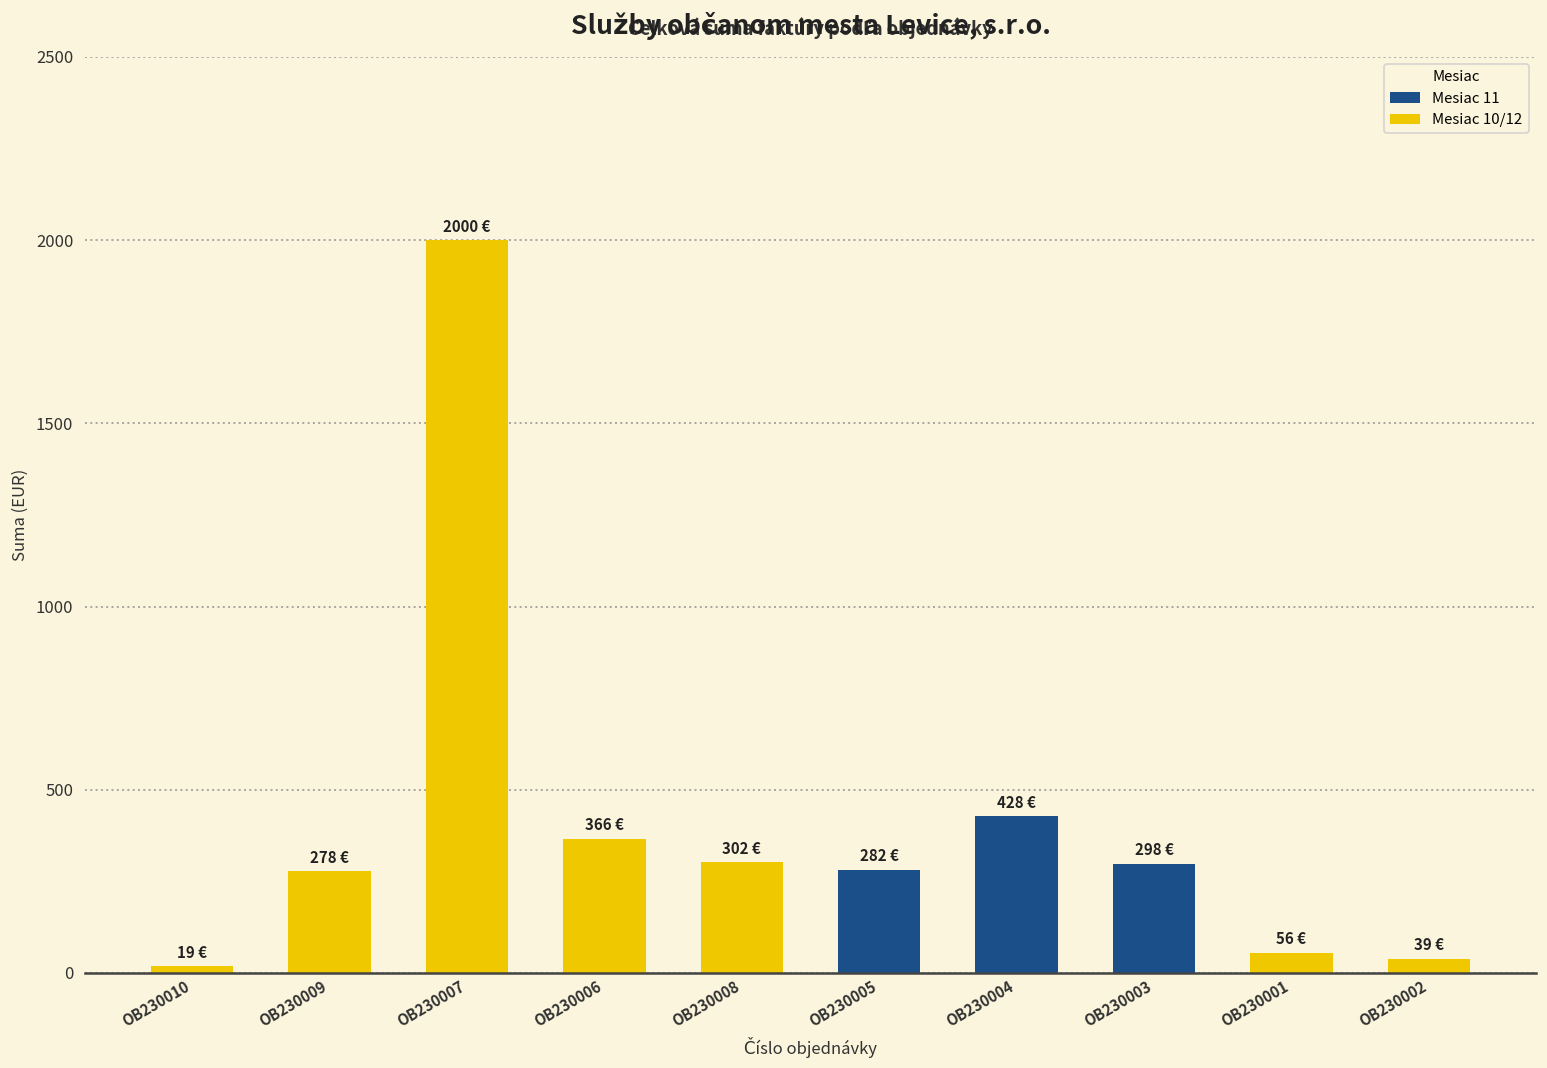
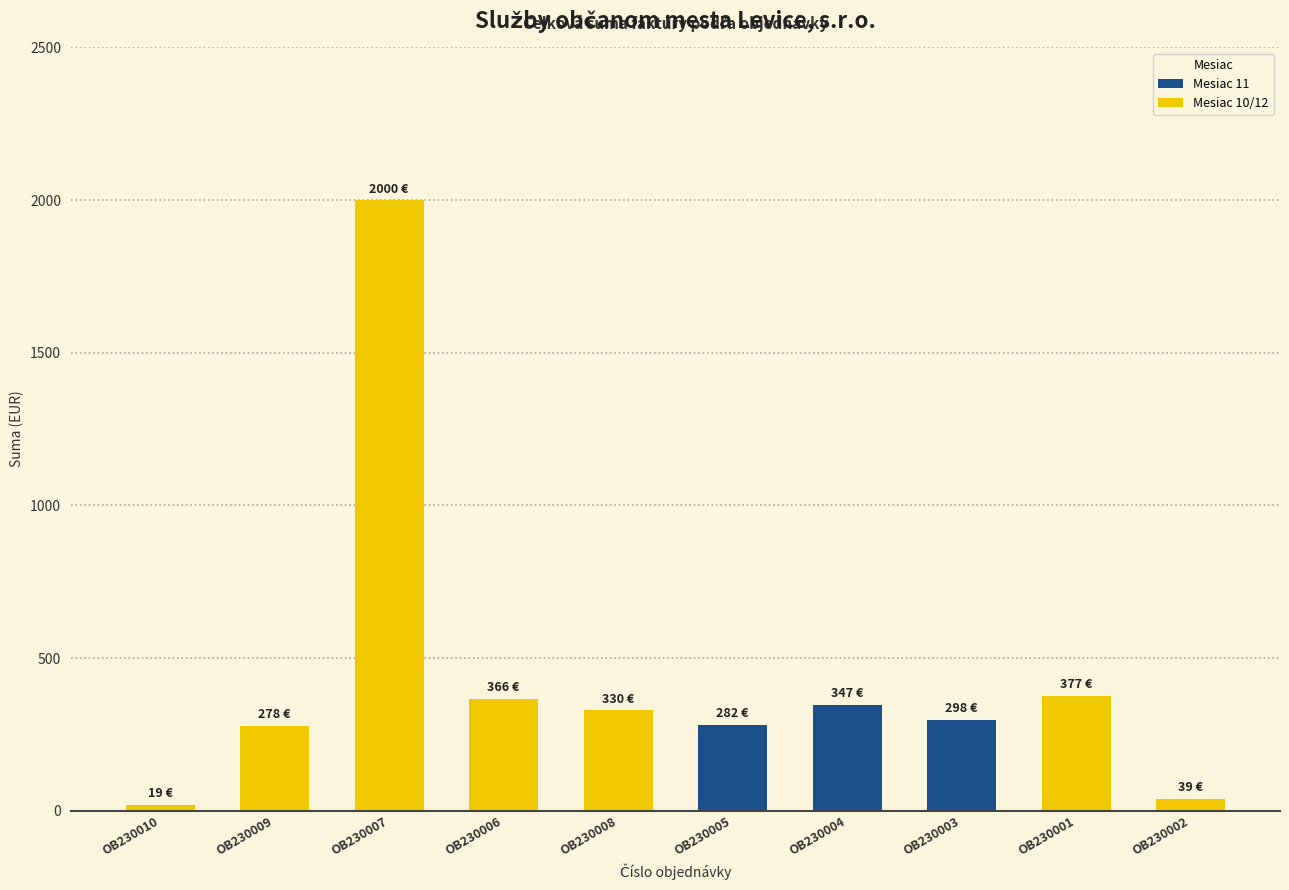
Mesiac 10/12, OB230008: 302 -> 330
Mesiac 11, OB230004: 428 -> 347
Mesiac 10/12, OB230001: 56 -> 377
